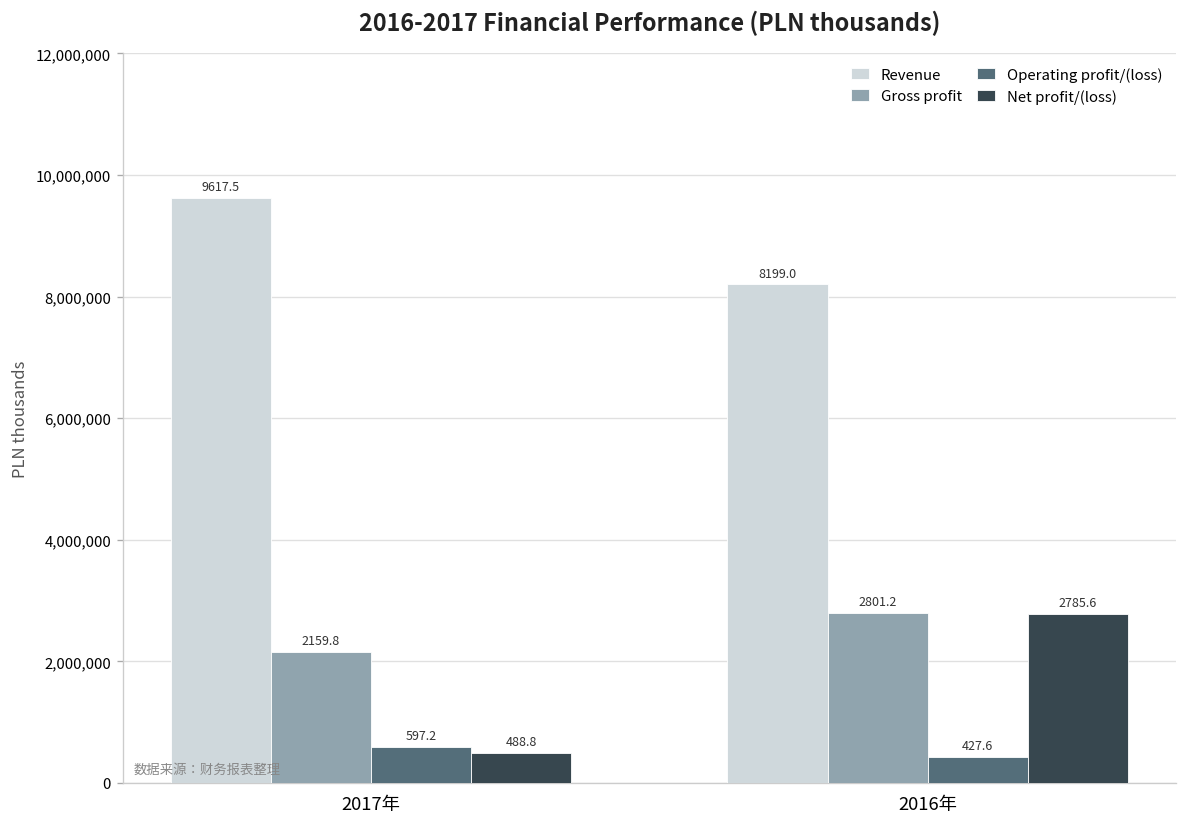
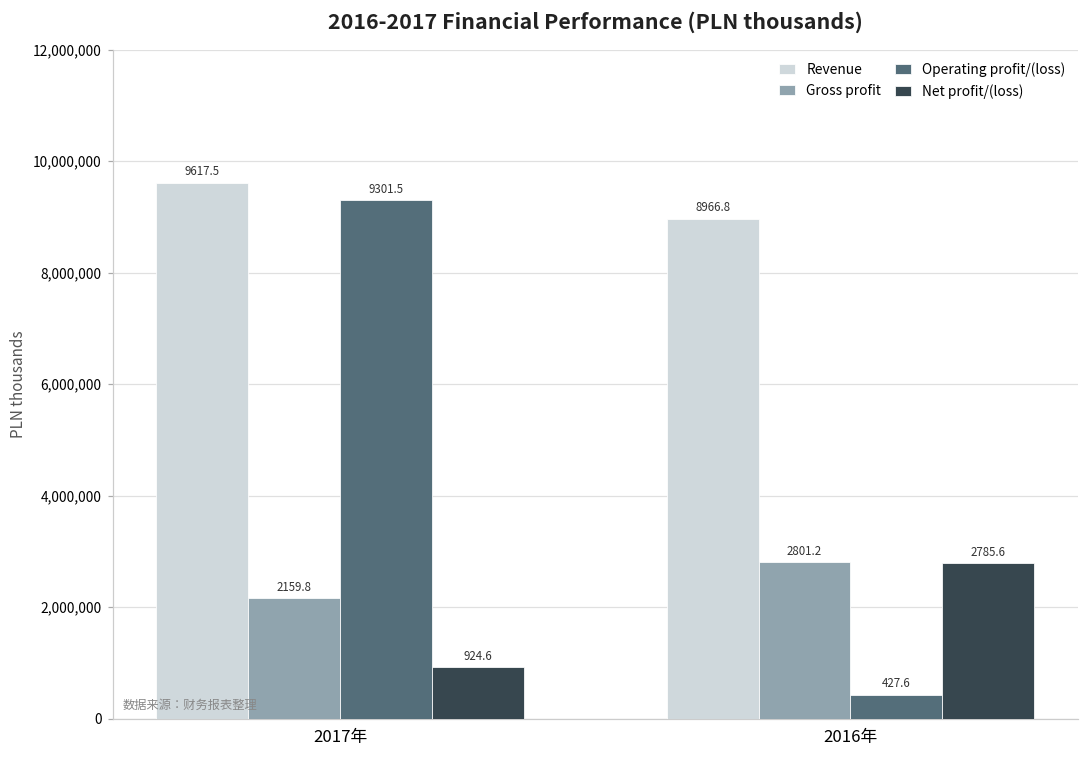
Operating profit/(loss), 2017年: 597.2 -> 9301.5
Net profit/(loss), 2017年: 488.8 -> 924.6
Revenue, 2016年: 8199.0 -> 8966.8
